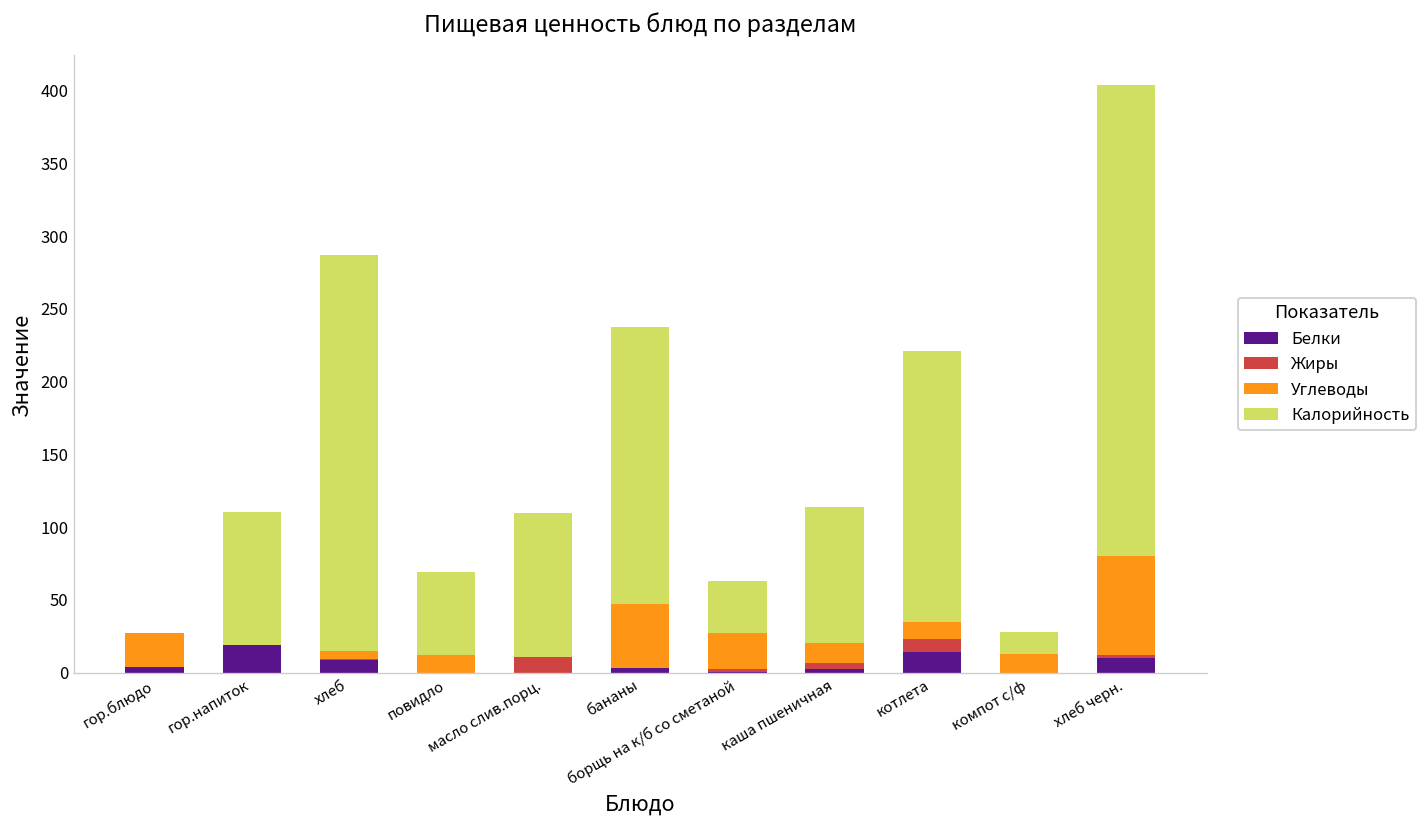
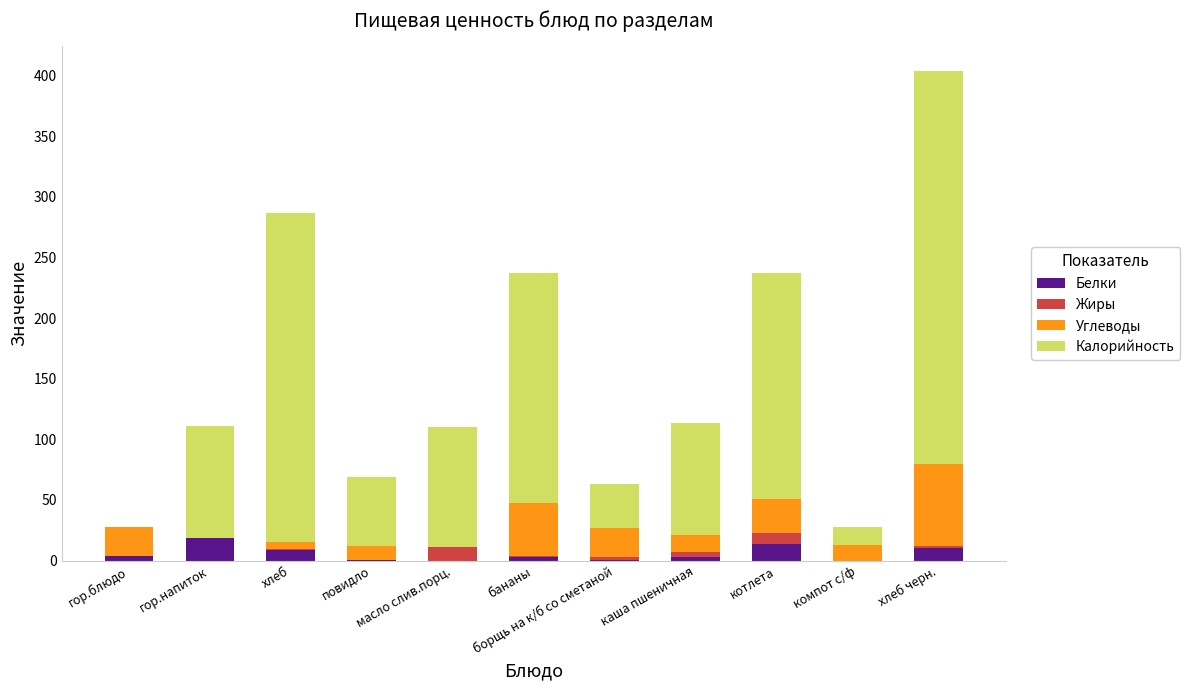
Углеводы, котлета: 12 -> 28
